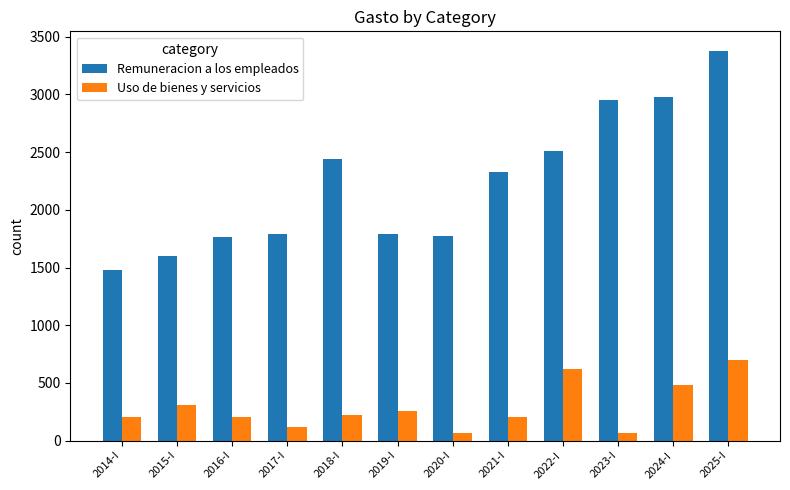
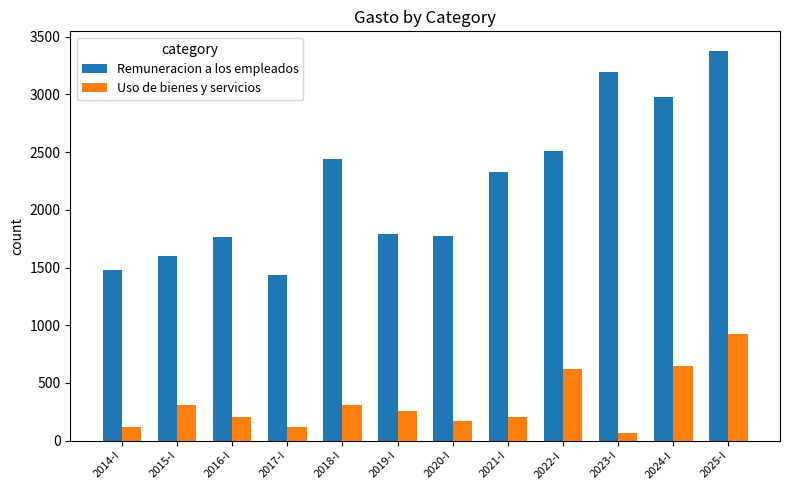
Uso de bienes y servicios, 2014-I: 200 -> 120
Remuneracion a los empleados, 2017-I: 1790 -> 1430
Uso de bienes y servicios, 2018-I: 220 -> 310
Uso de bienes y servicios, 2020-I: 60 -> 170
Remuneracion a los empleados, 2023-I: 2950 -> 3200
Uso de bienes y servicios, 2024-I: 480 -> 650
Uso de bienes y servicios, 2025-I: 700 -> 920
